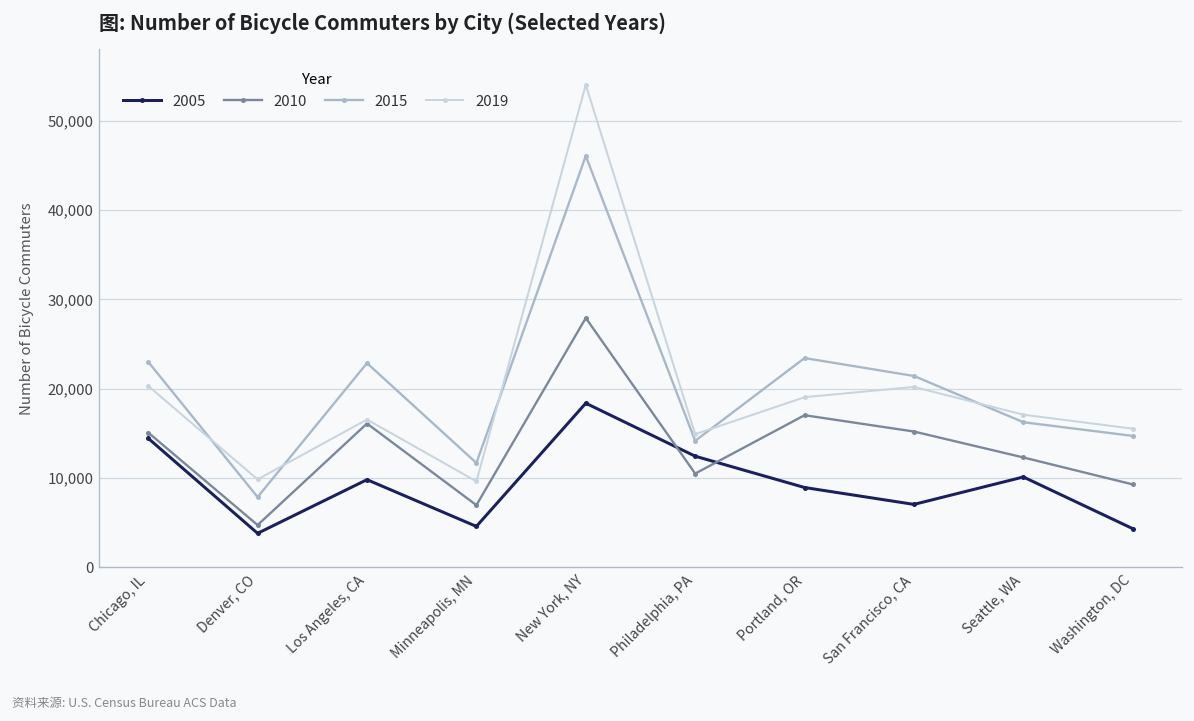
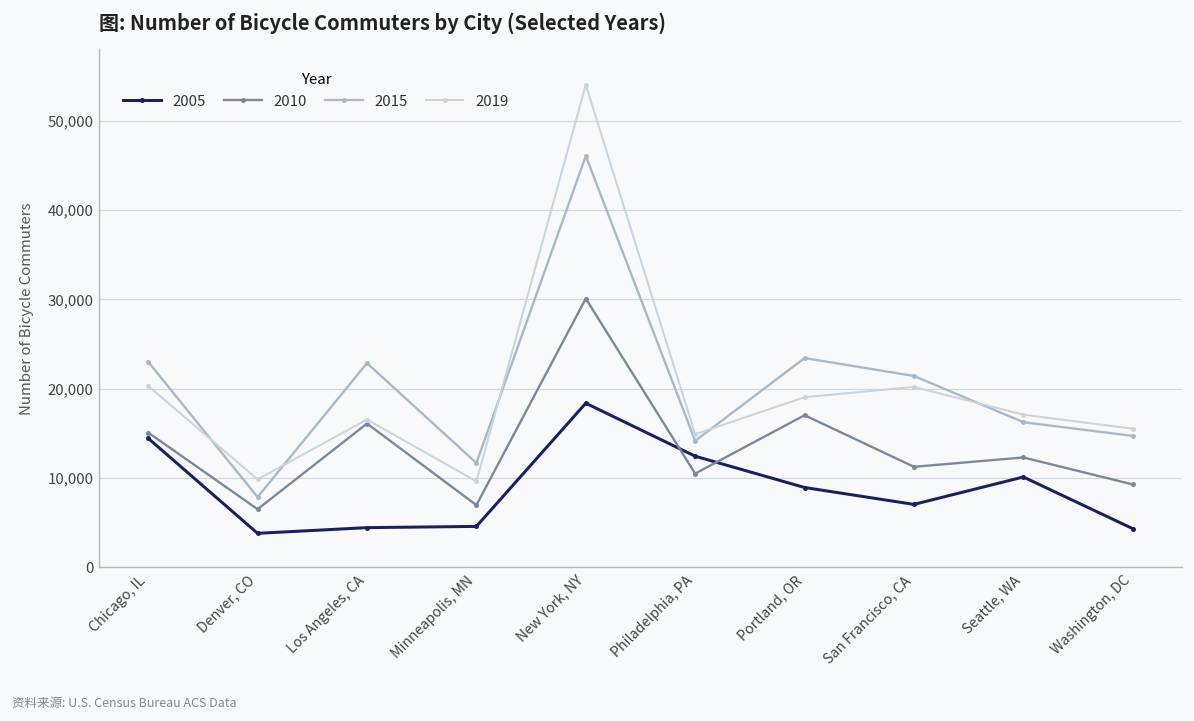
2010, Denver, CO: 5,000 -> 7,000
2005, Los Angeles, CA: 10,000 -> 4,000
2010, New York, NY: 28,000 -> 30,000
2010, San Francisco, CA: 15,000 -> 11,000
